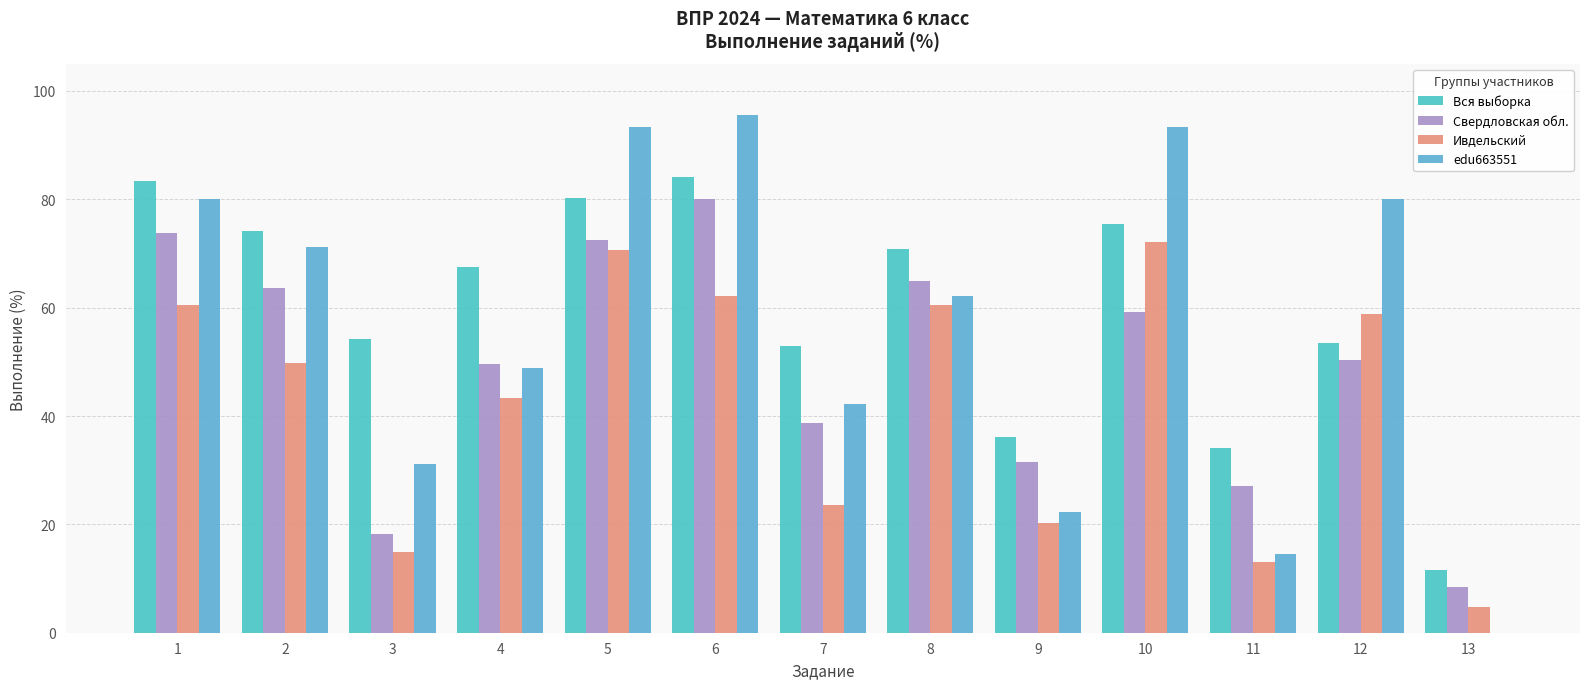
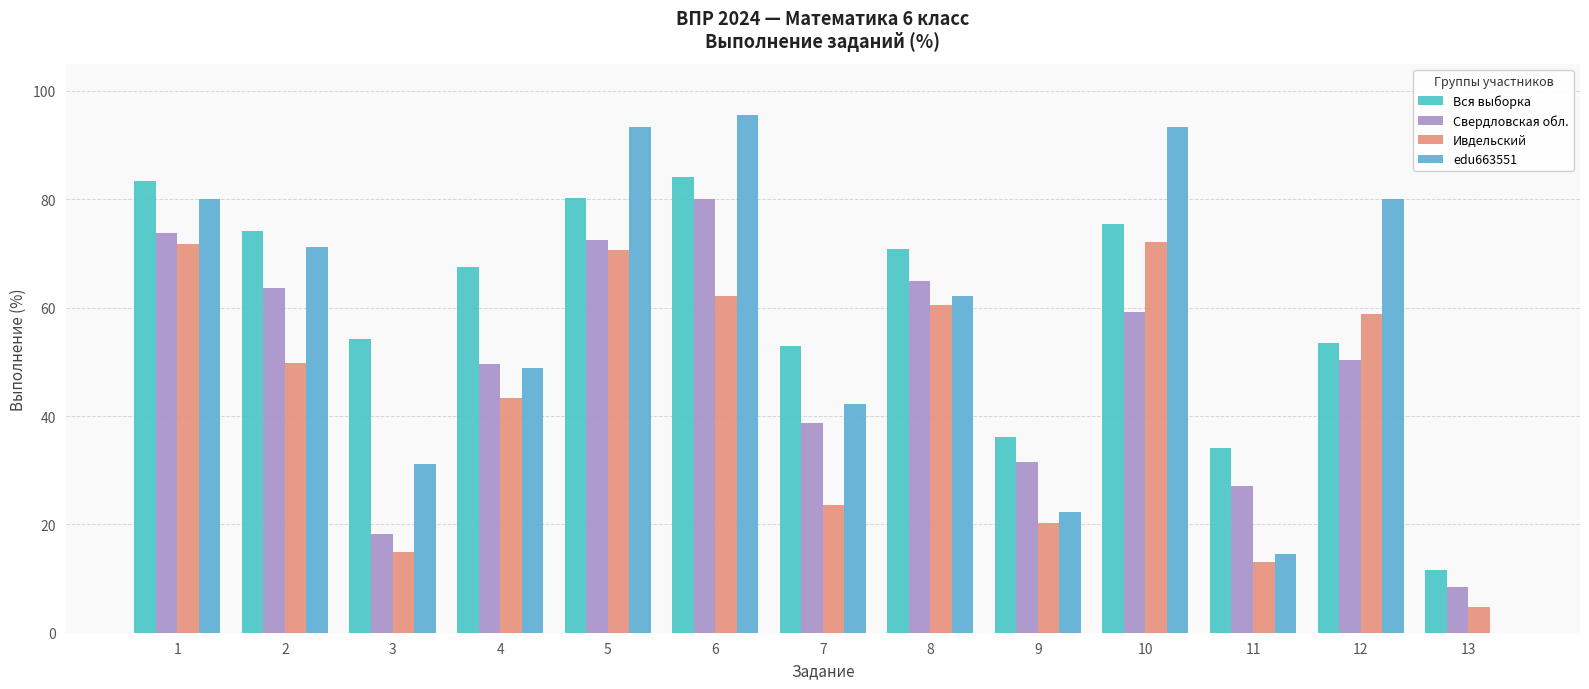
Ивдельский, 1: 60 -> 72
